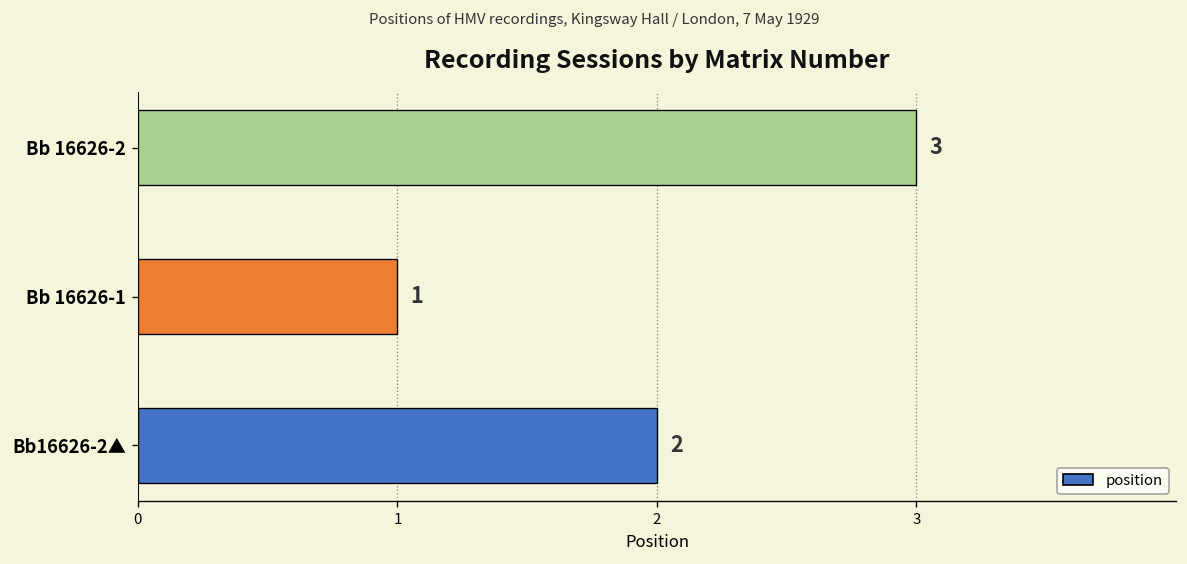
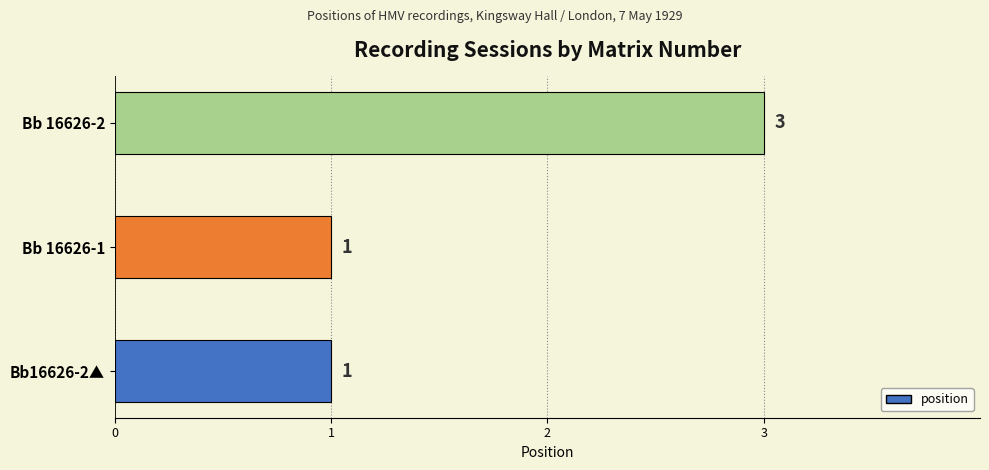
Bb16626-2▲: 2 -> 1
